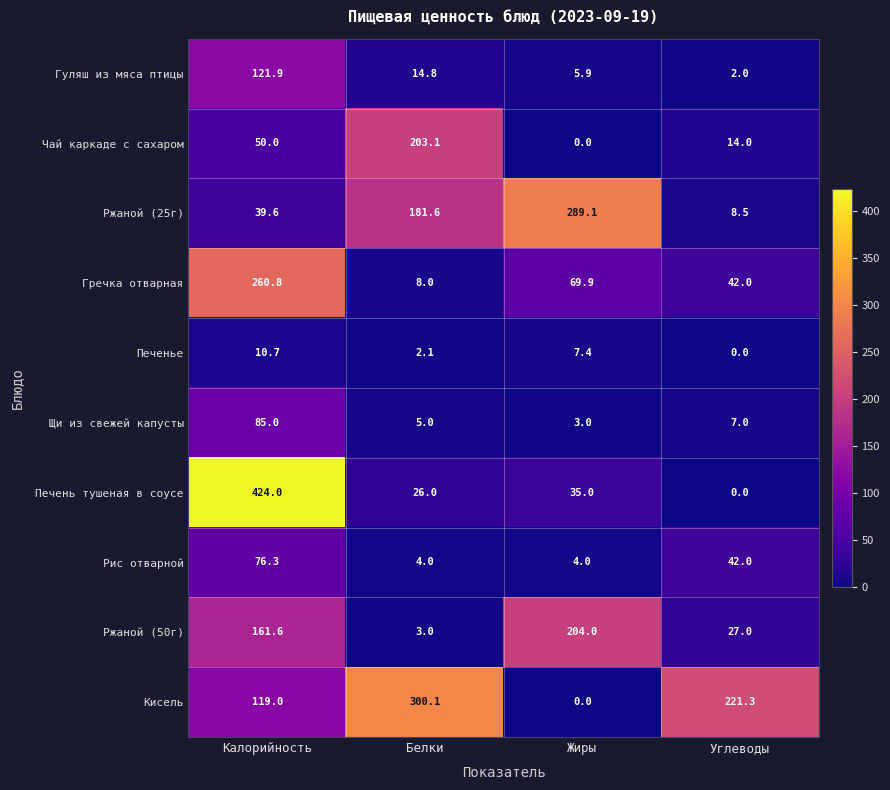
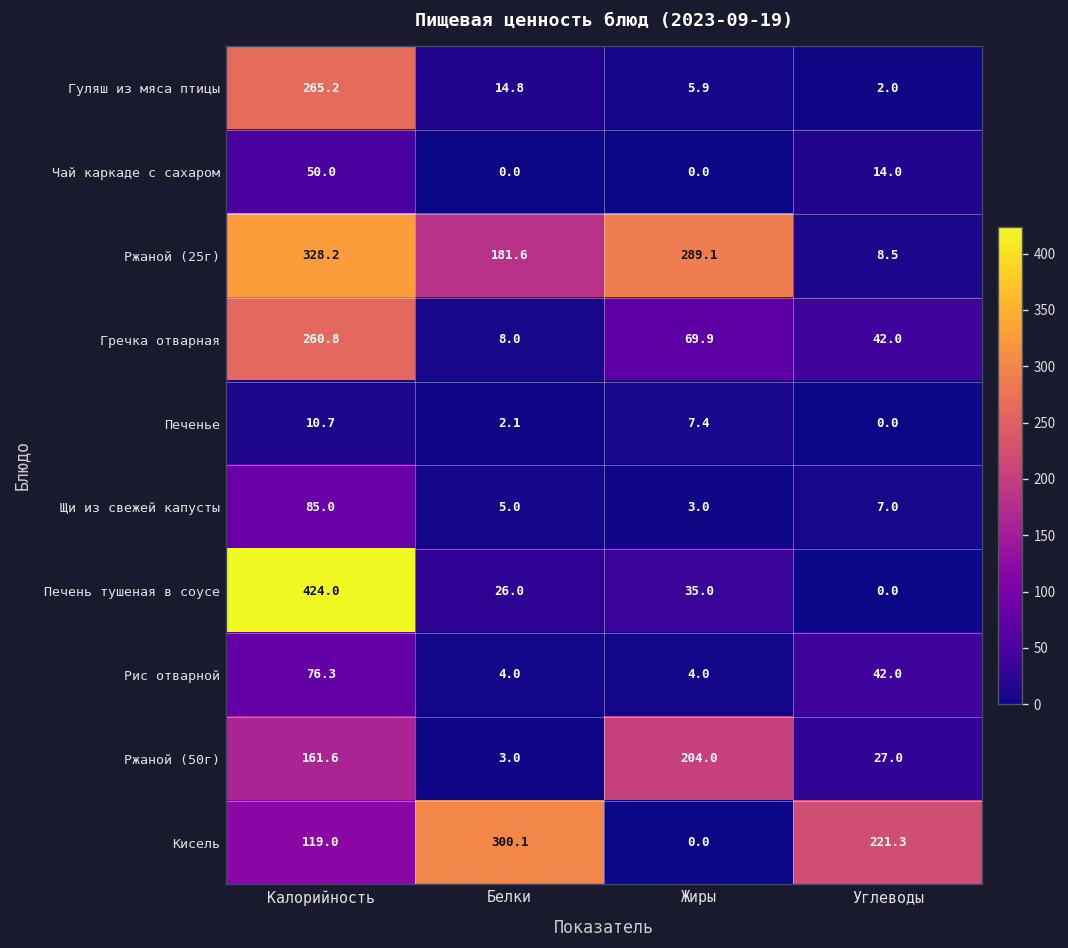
Гуляш из мяса птицы, Калорийность: 121.9 -> 265.2
Чай каркаде с сахаром, Белки: 203.1 -> 0.0
Ржаной (25г), Калорийность: 39.6 -> 328.2
